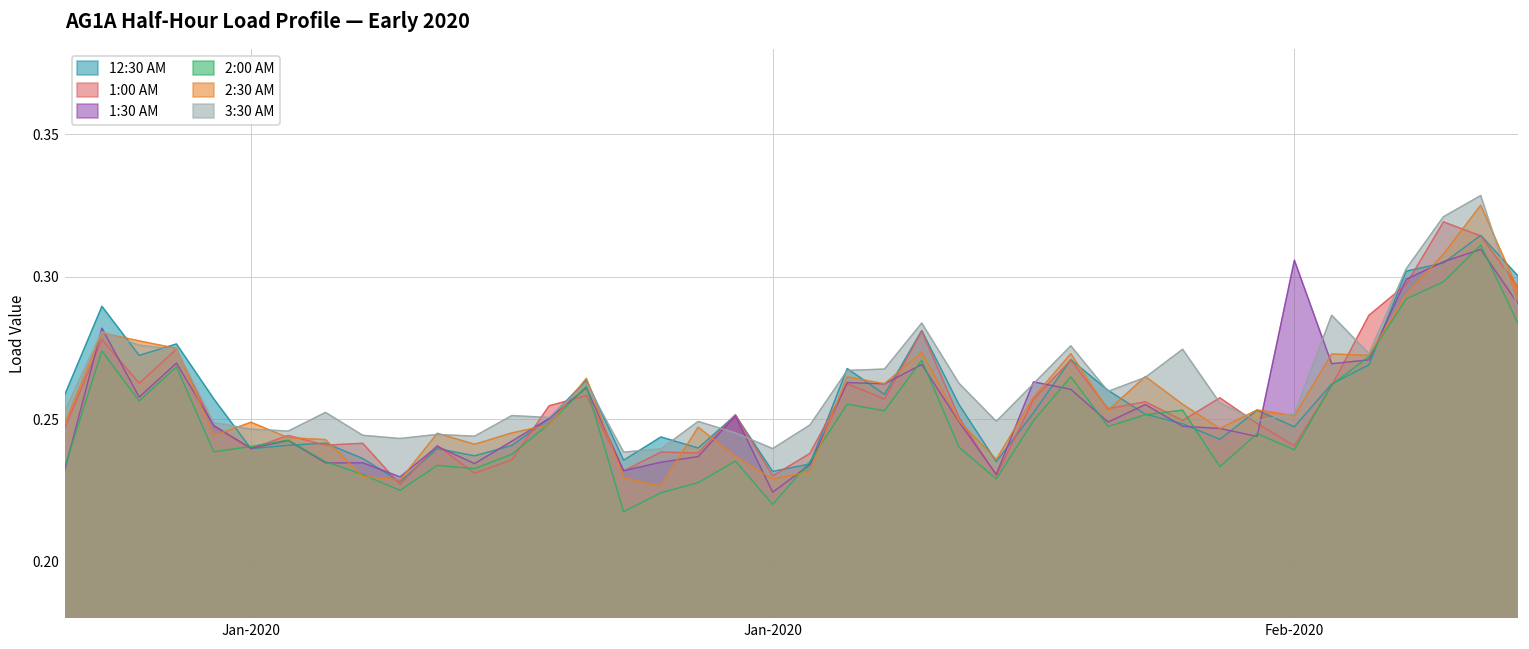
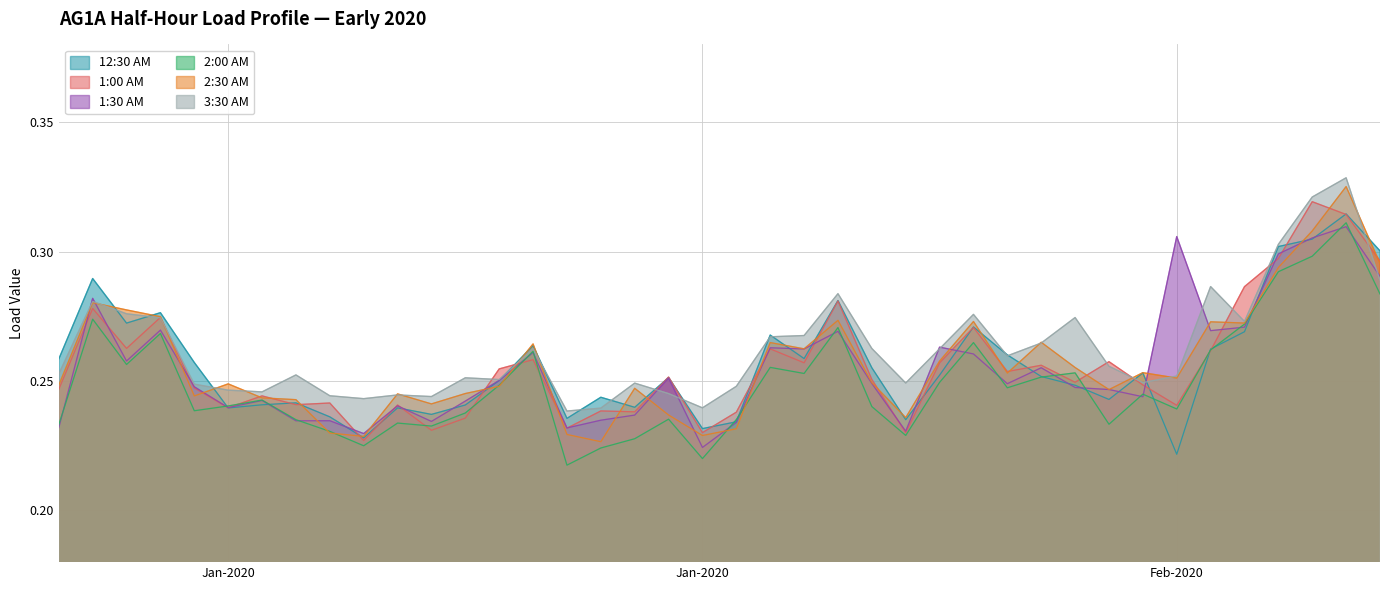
12:30 AM, Feb-2020: 0.247 -> 0.222
